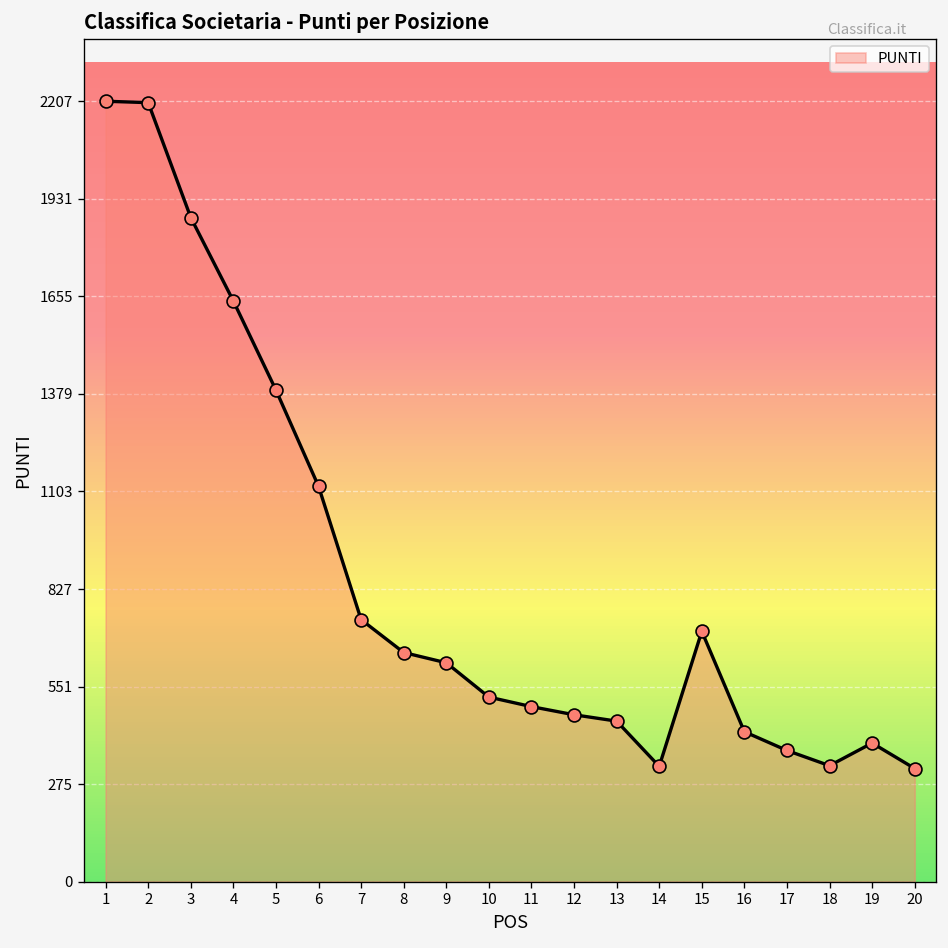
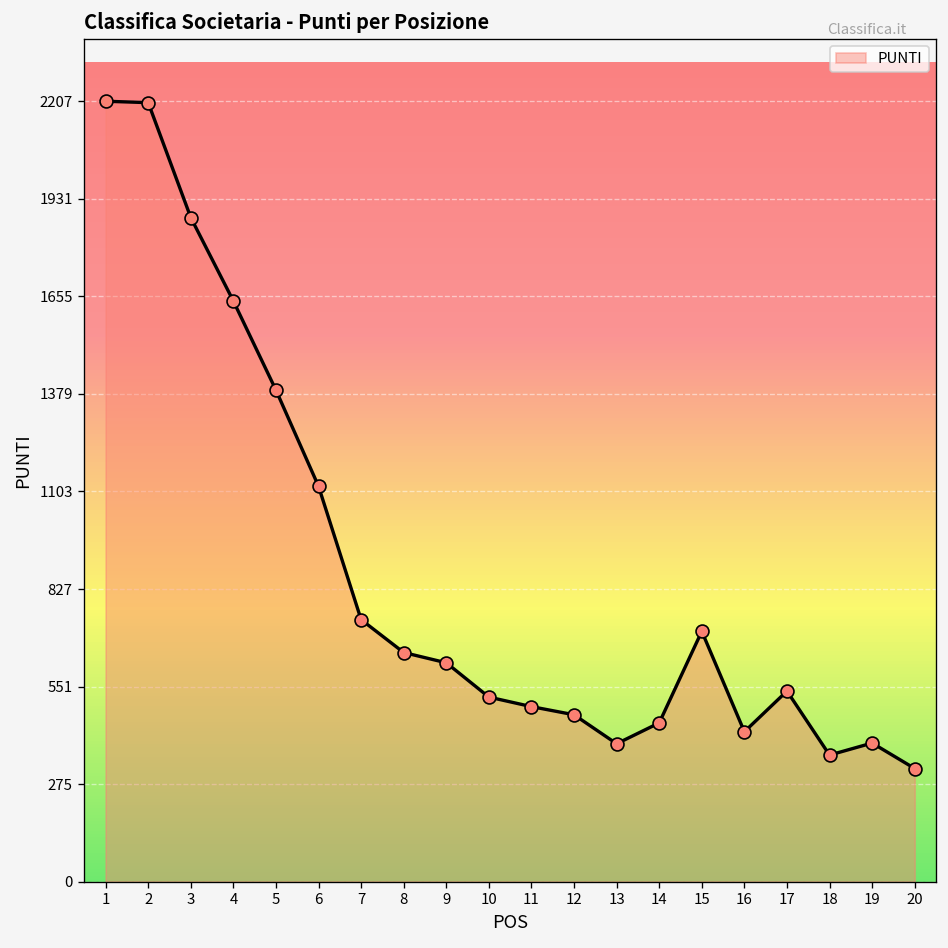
13: 450 -> 390
14: 330 -> 450
17: 370 -> 540
18: 330 -> 360
